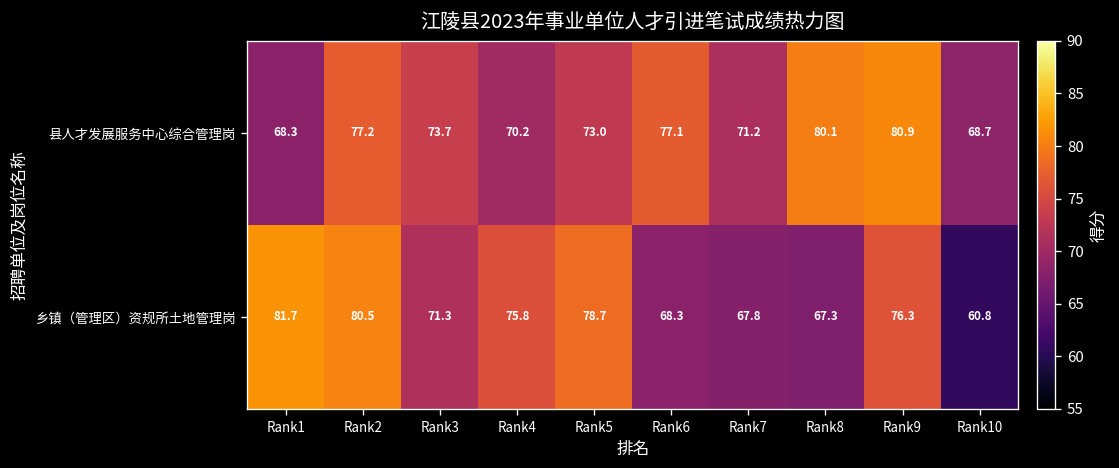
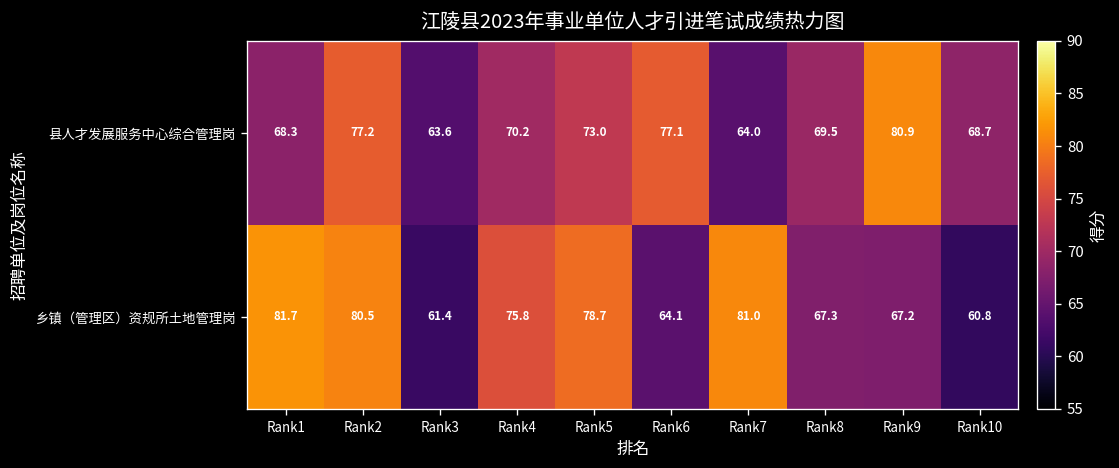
县人才发展服务中心综合管理岗, Rank3: 73.7 -> 63.6
县人才发展服务中心综合管理岗, Rank7: 71.2 -> 64.0
县人才发展服务中心综合管理岗, Rank8: 80.1 -> 69.5
乡镇（管理区）资规所土地管理岗, Rank3: 71.3 -> 61.4
乡镇（管理区）资规所土地管理岗, Rank6: 68.3 -> 64.1
乡镇（管理区）资规所土地管理岗, Rank7: 67.8 -> 81.0
乡镇（管理区）资规所土地管理岗, Rank9: 76.3 -> 67.2
